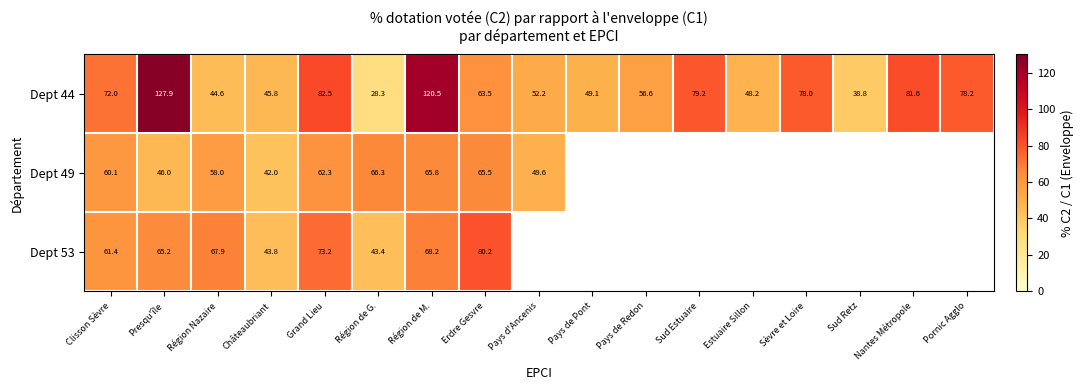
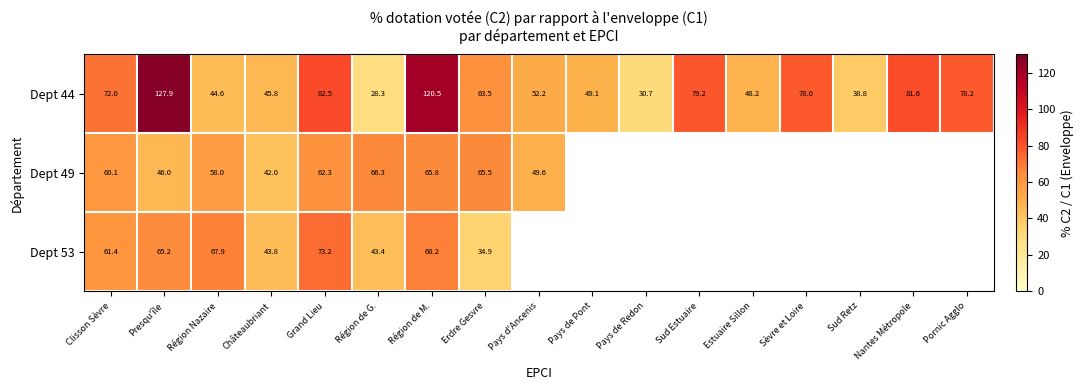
Dept 44, Pays de Redon: 56.6 -> 30.7
Dept 53, Erdre Gesvre: 80.2 -> 34.9
